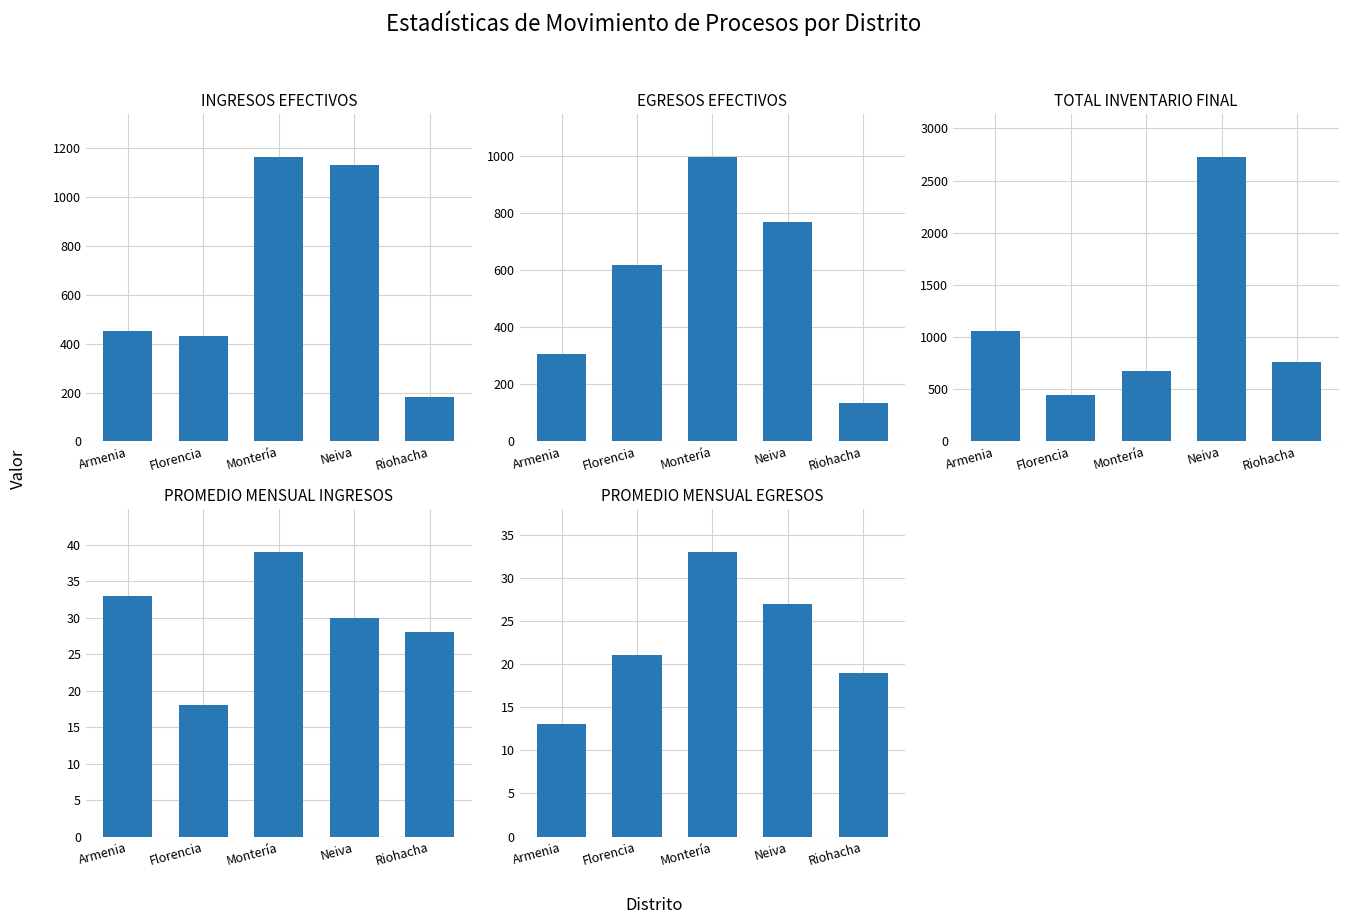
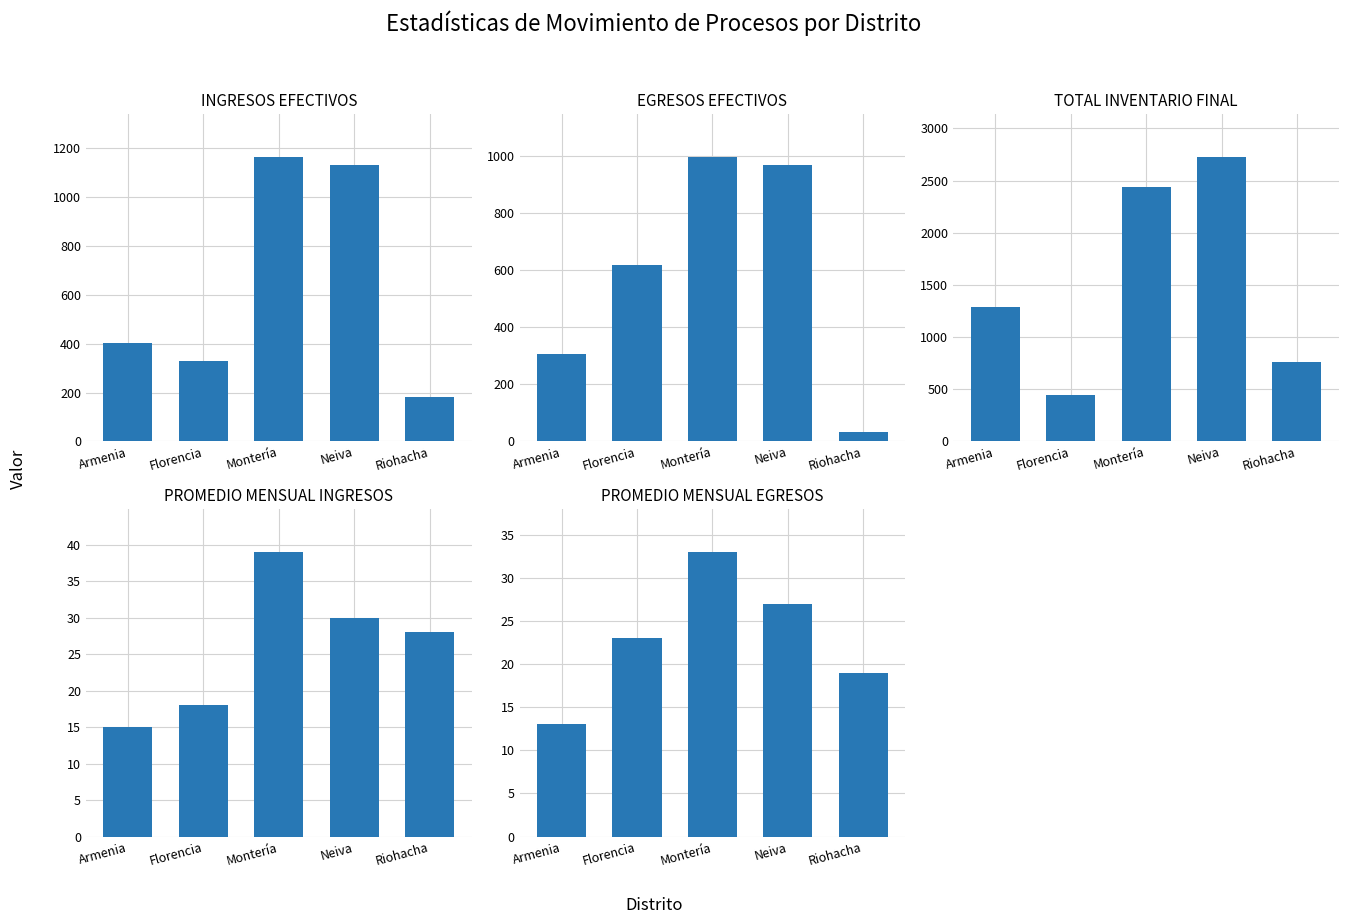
INGRESOS EFECTIVOS, Armenia: 450 -> 400
INGRESOS EFECTIVOS, Florencia: 430 -> 330
EGRESOS EFECTIVOS, Neiva: 770 -> 970
EGRESOS EFECTIVOS, Riohacha: 140 -> 30
TOTAL INVENTARIO FINAL, Armenia: 1060 -> 1290
TOTAL INVENTARIO FINAL, Montería: 670 -> 2440
PROMEDIO MENSUAL INGRESOS, Armenia: 33 -> 15
PROMEDIO MENSUAL EGRESOS, Florencia: 21 -> 23
